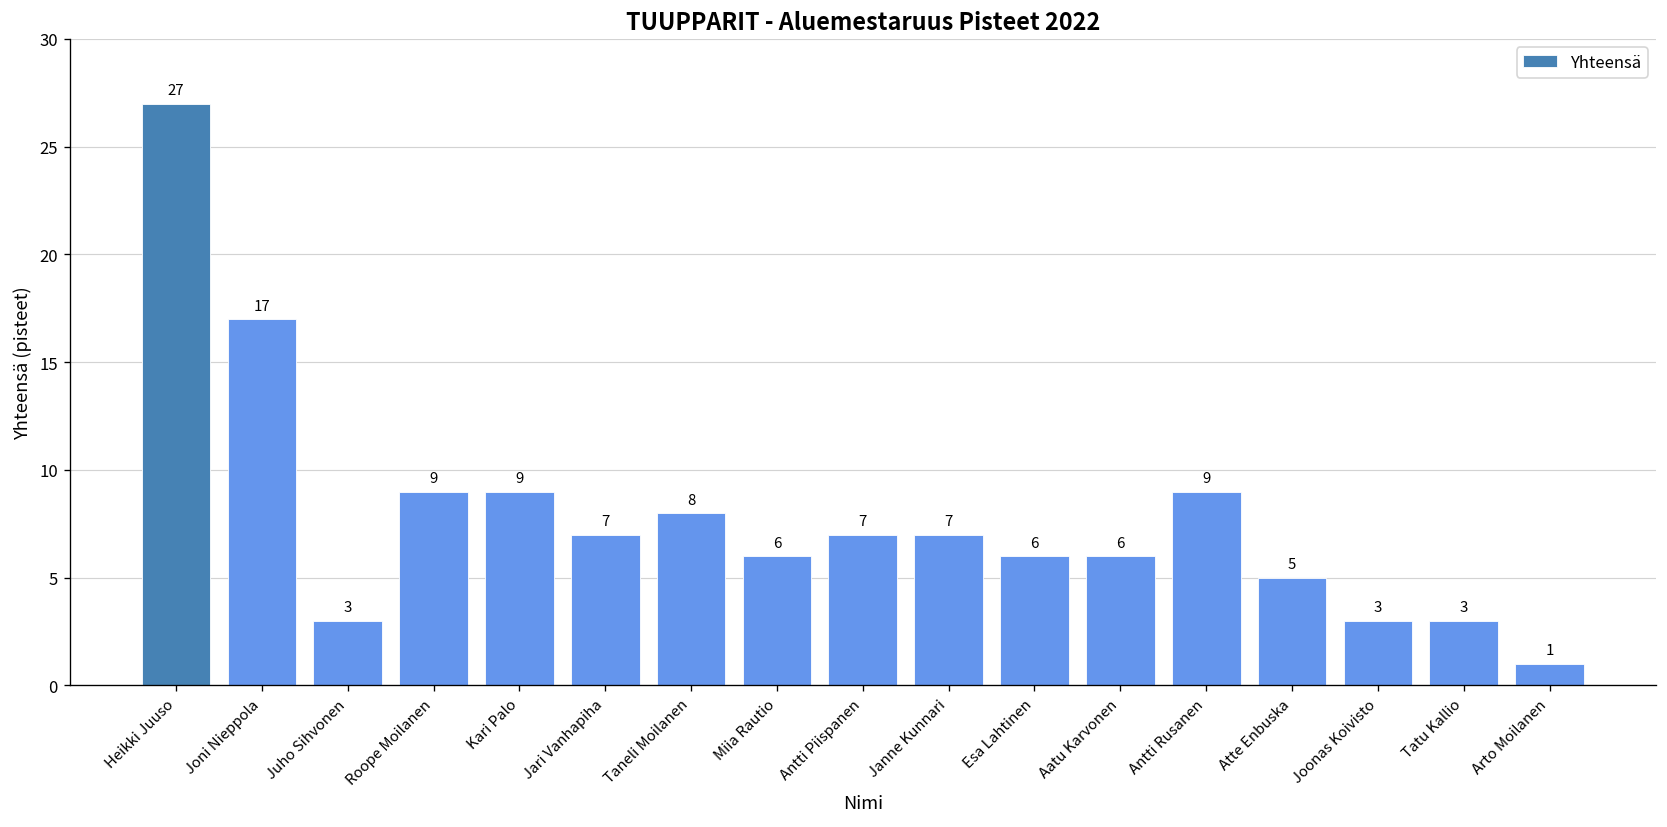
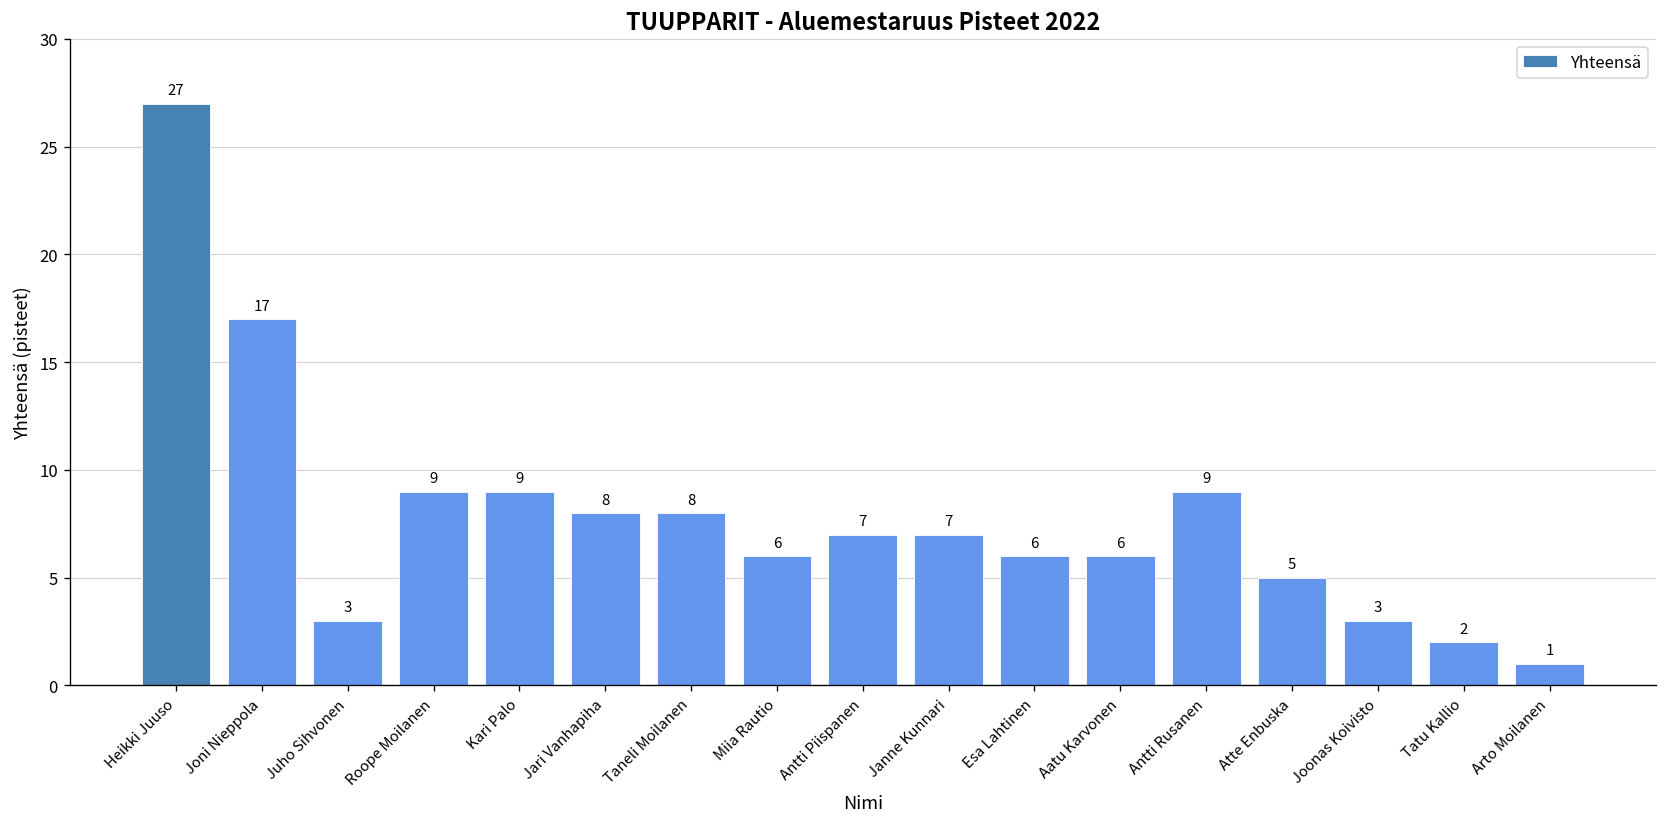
Jari Vanhapiha: 7 -> 8
Tatu Kallio: 3 -> 2
